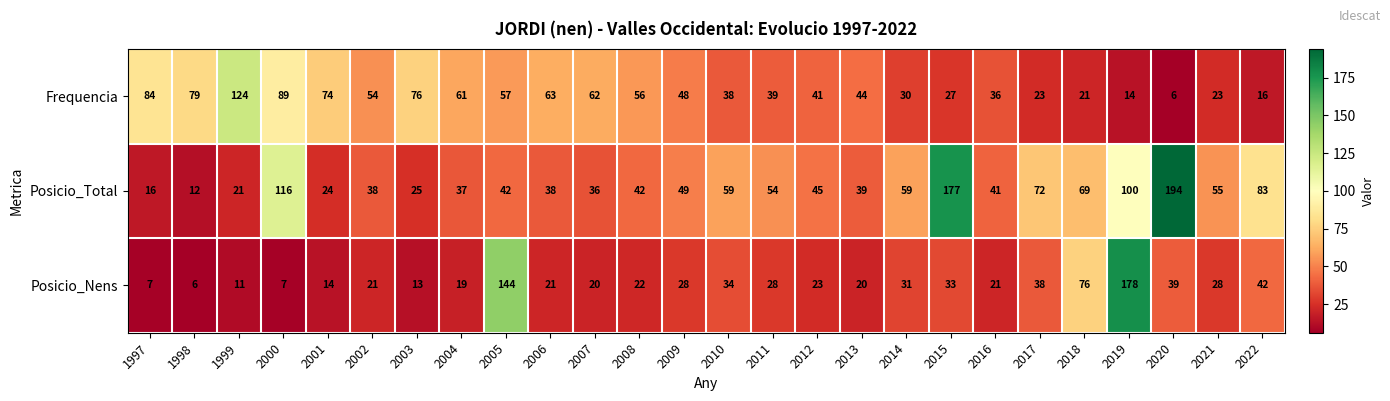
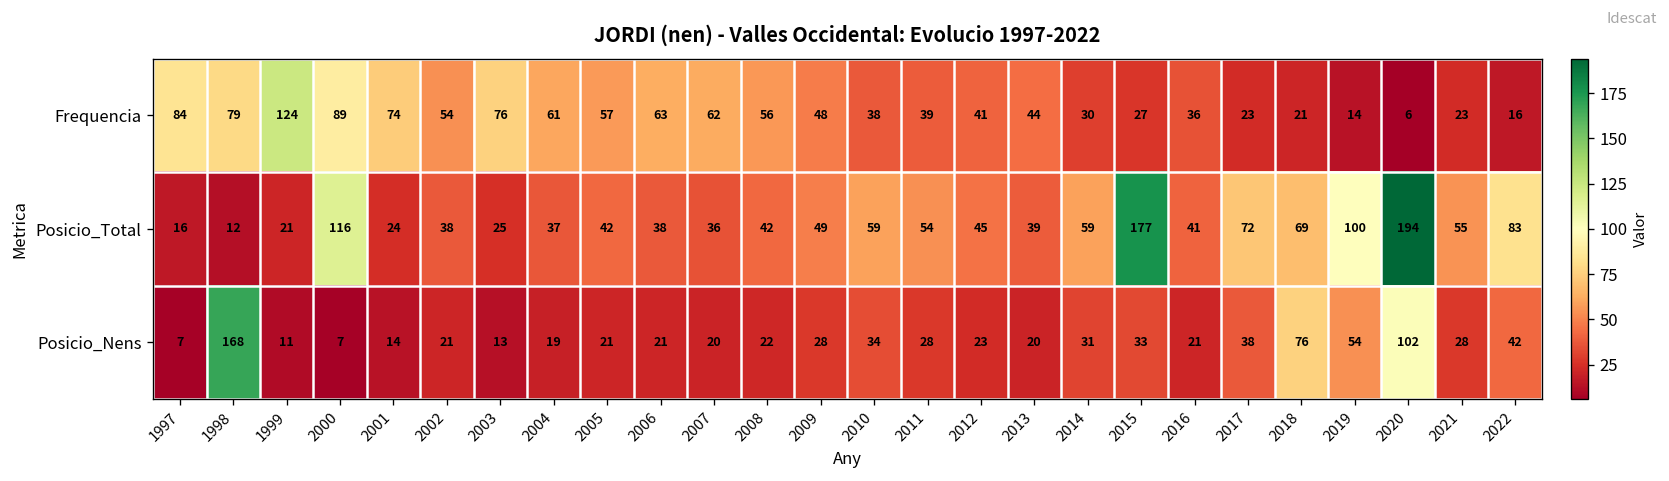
Posicio_Nens, 1998: 6 -> 168
Posicio_Nens, 2005: 144 -> 21
Posicio_Nens, 2019: 178 -> 54
Posicio_Nens, 2020: 39 -> 102
